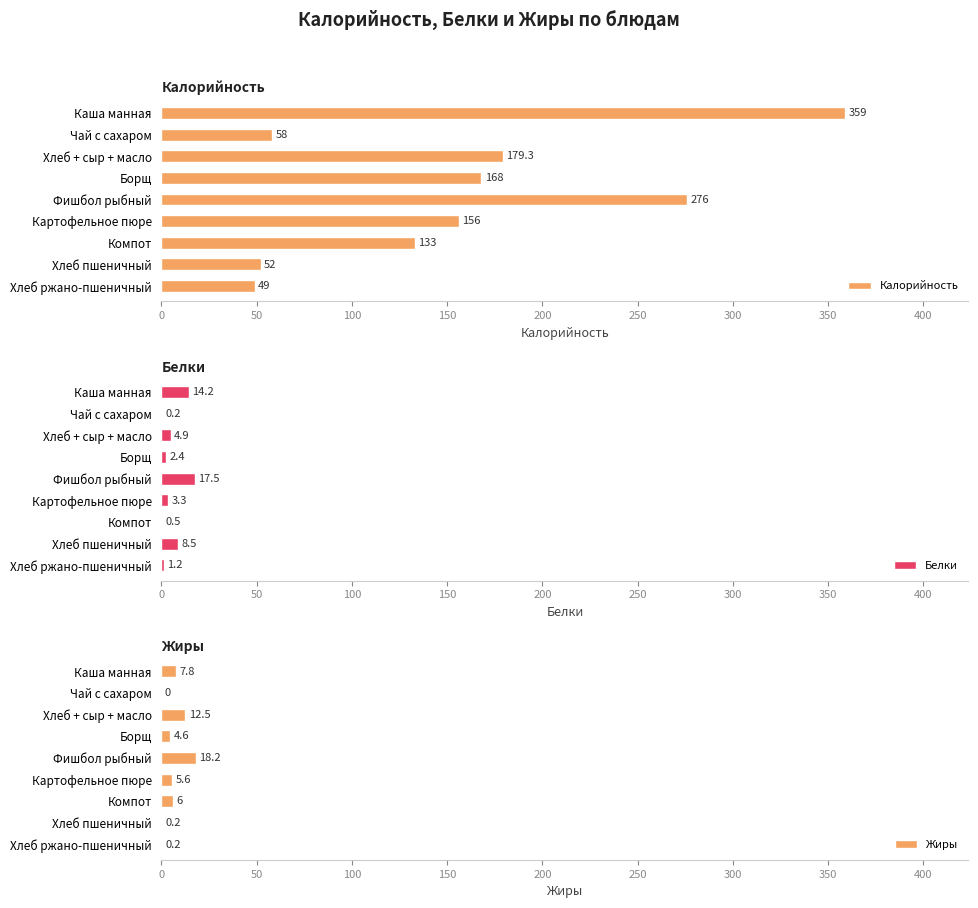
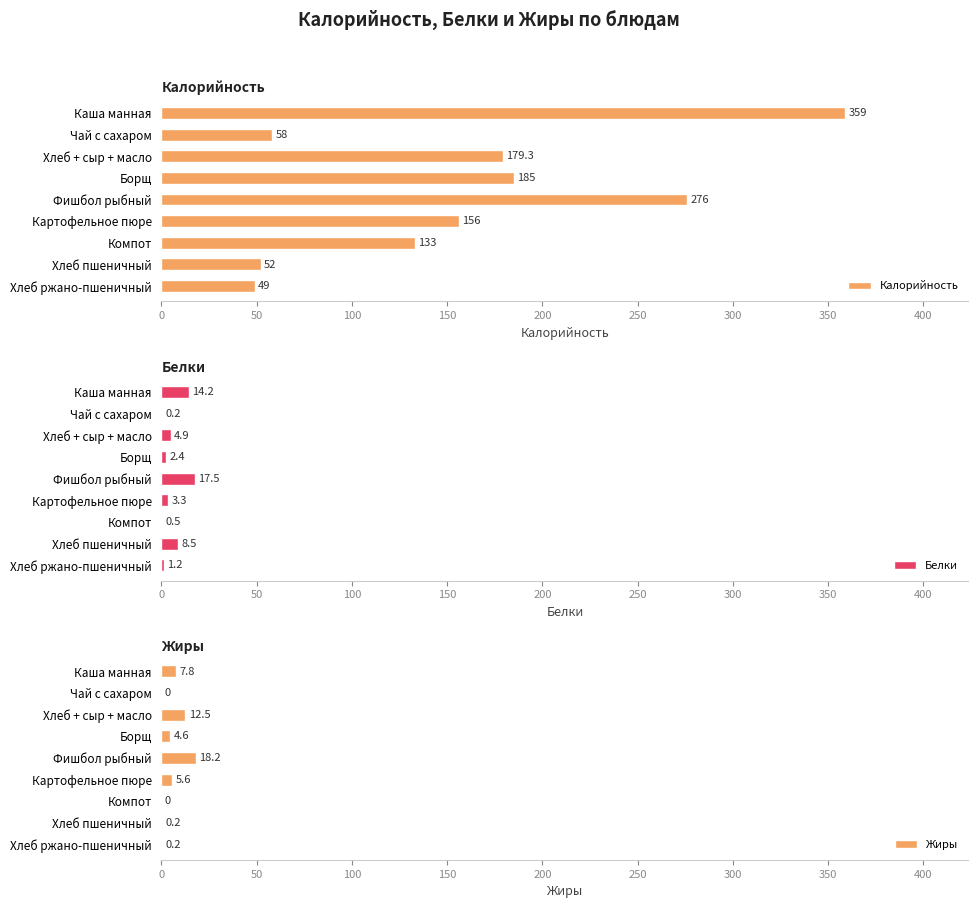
Калорийность, Борщ: 168 -> 185
Жиры, Компот: 6 -> 0
